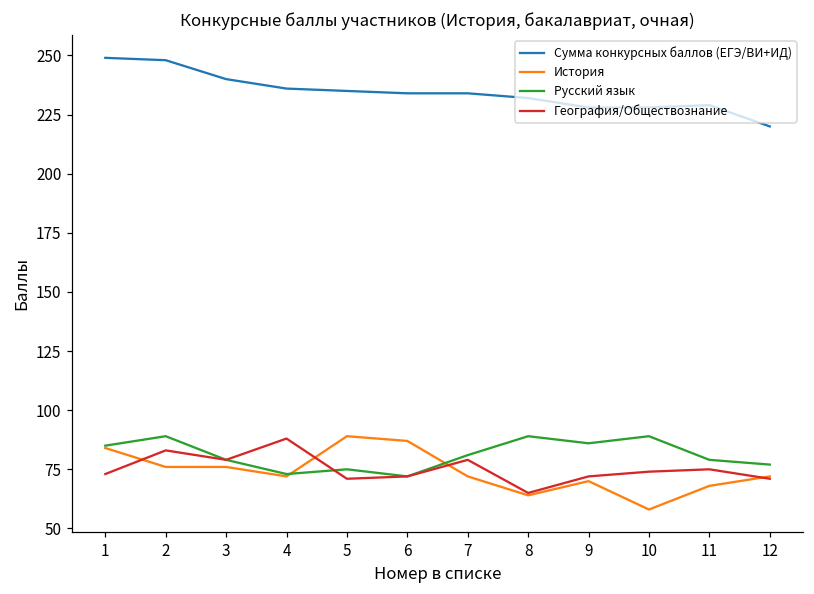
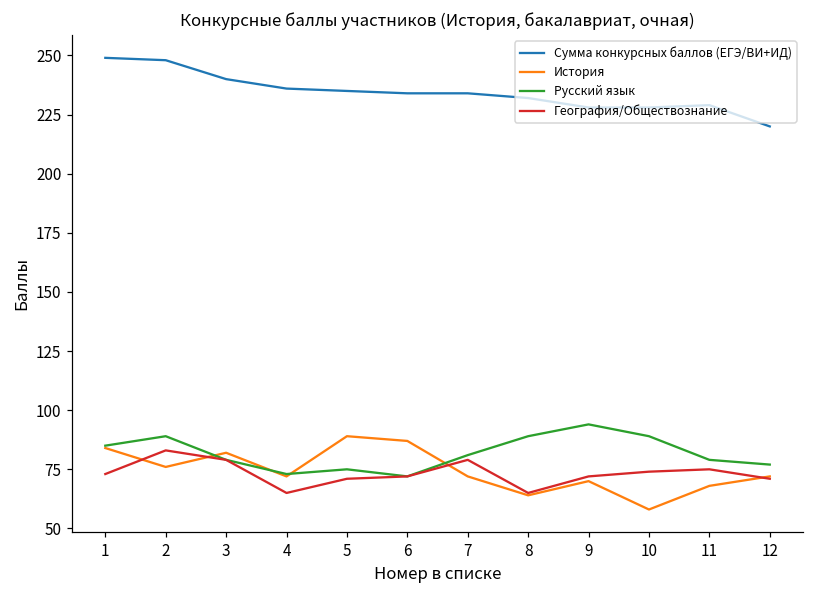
История, 3: 76 -> 82
География/Обществознание, 4: 88 -> 65
Русский язык, 9: 86 -> 94
